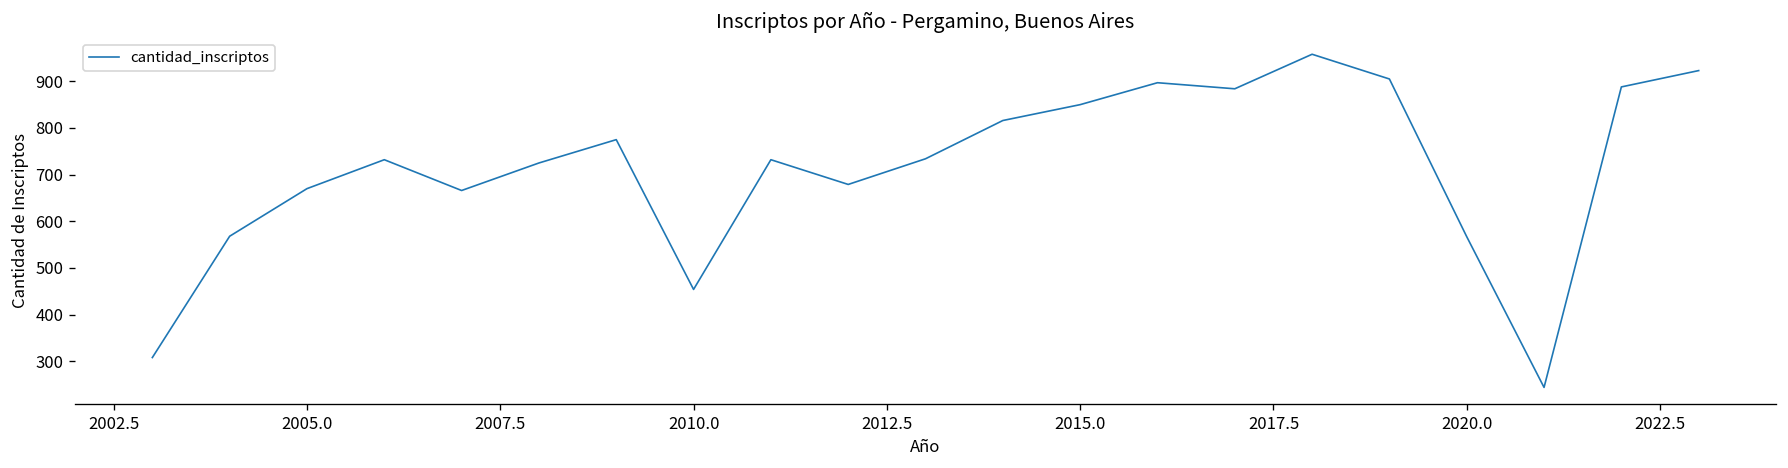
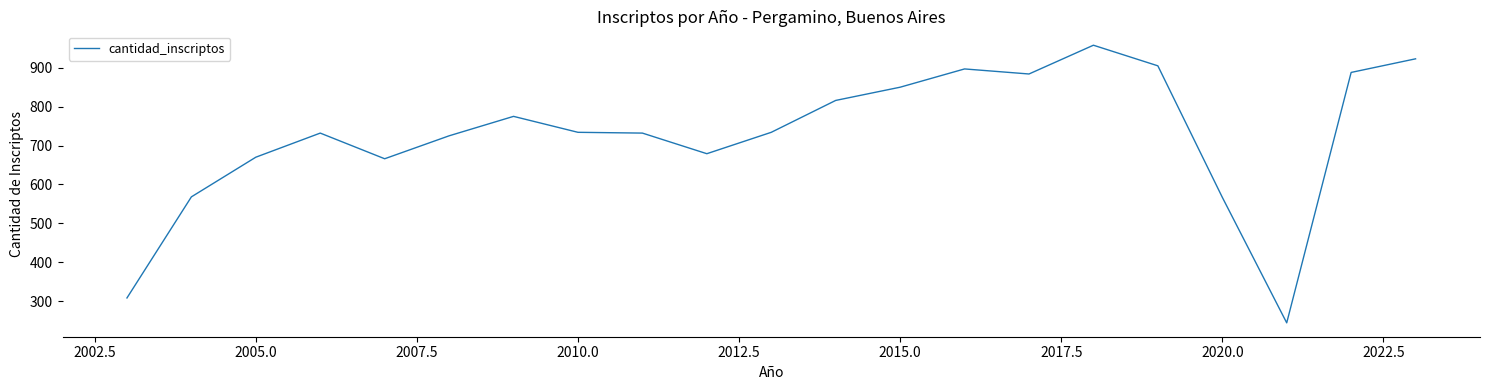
2010.0: 450 -> 730
